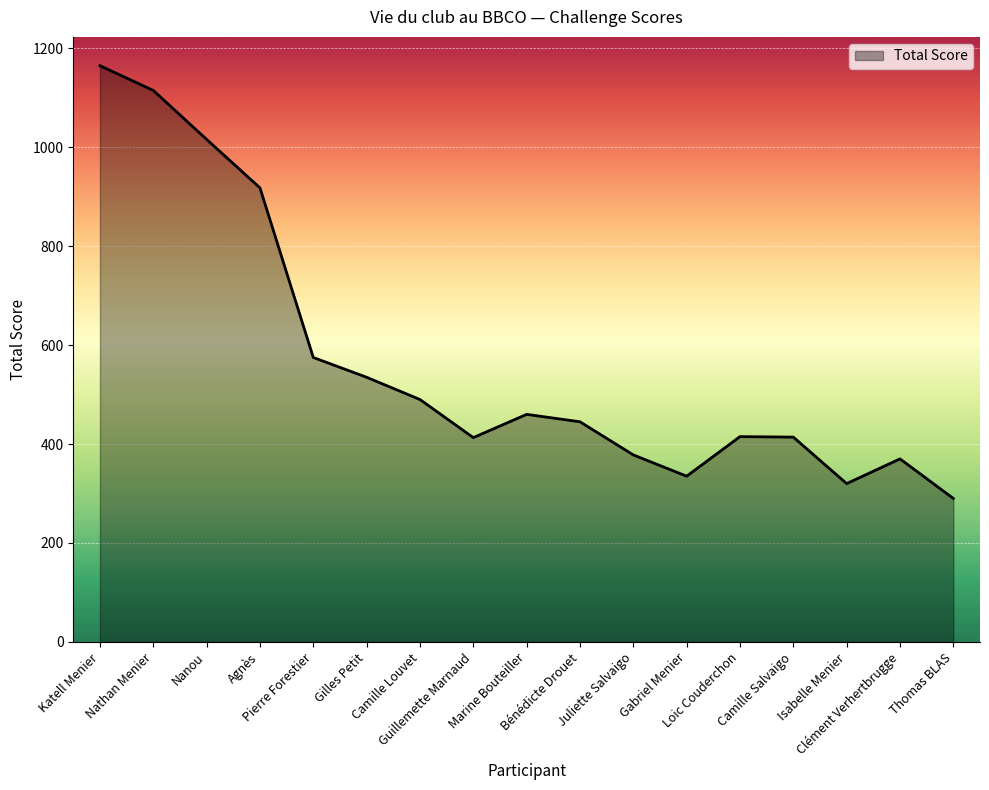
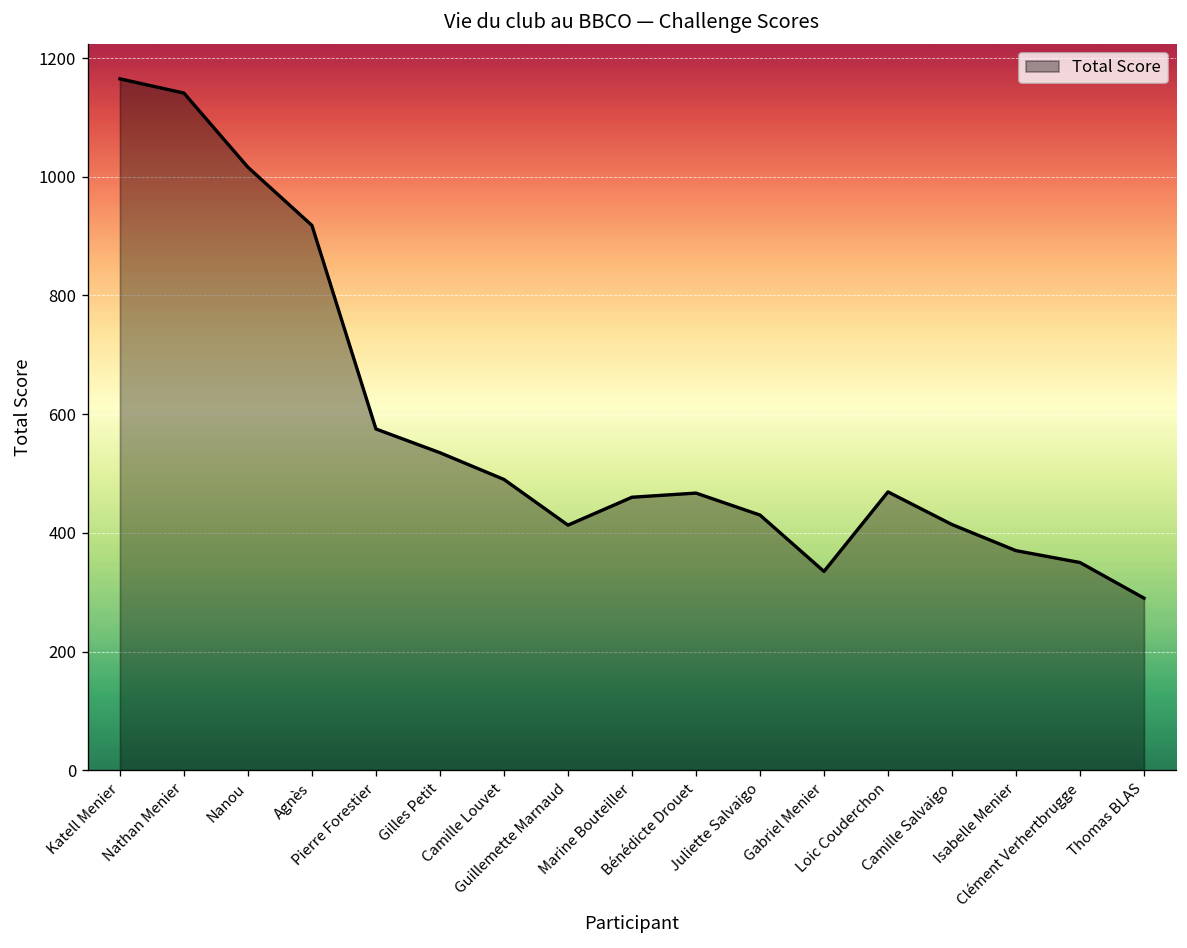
Nathan Menier: 1120 -> 1140
Bénédicte Drouet: 450 -> 470
Juliette Salvaigo: 380 -> 430
Loic Couderchon: 420 -> 470
Isabelle Menier: 320 -> 370
Clément Verhertbrugge: 370 -> 350
